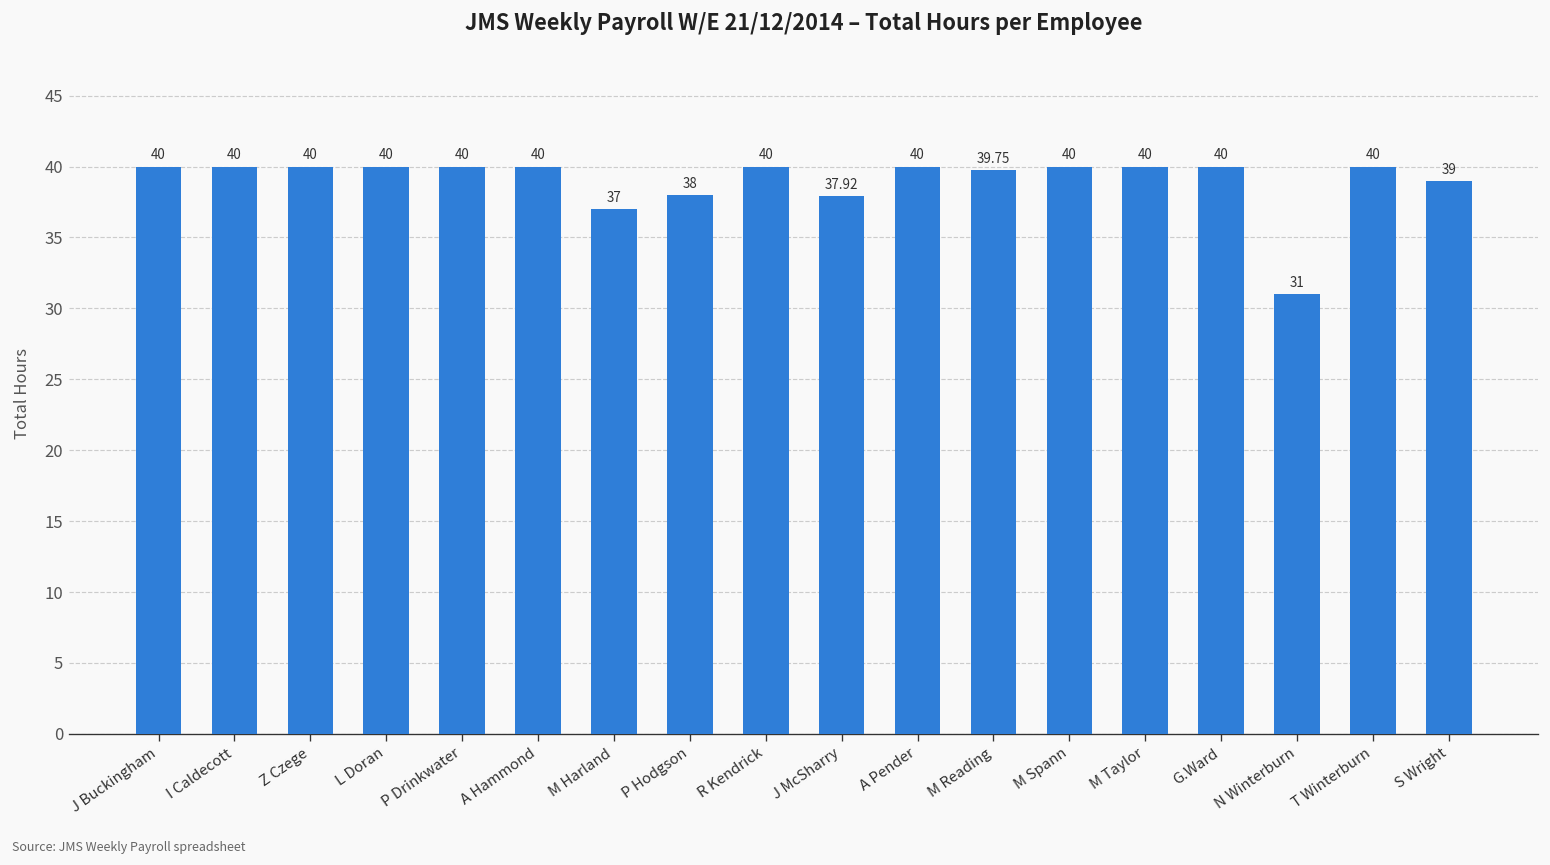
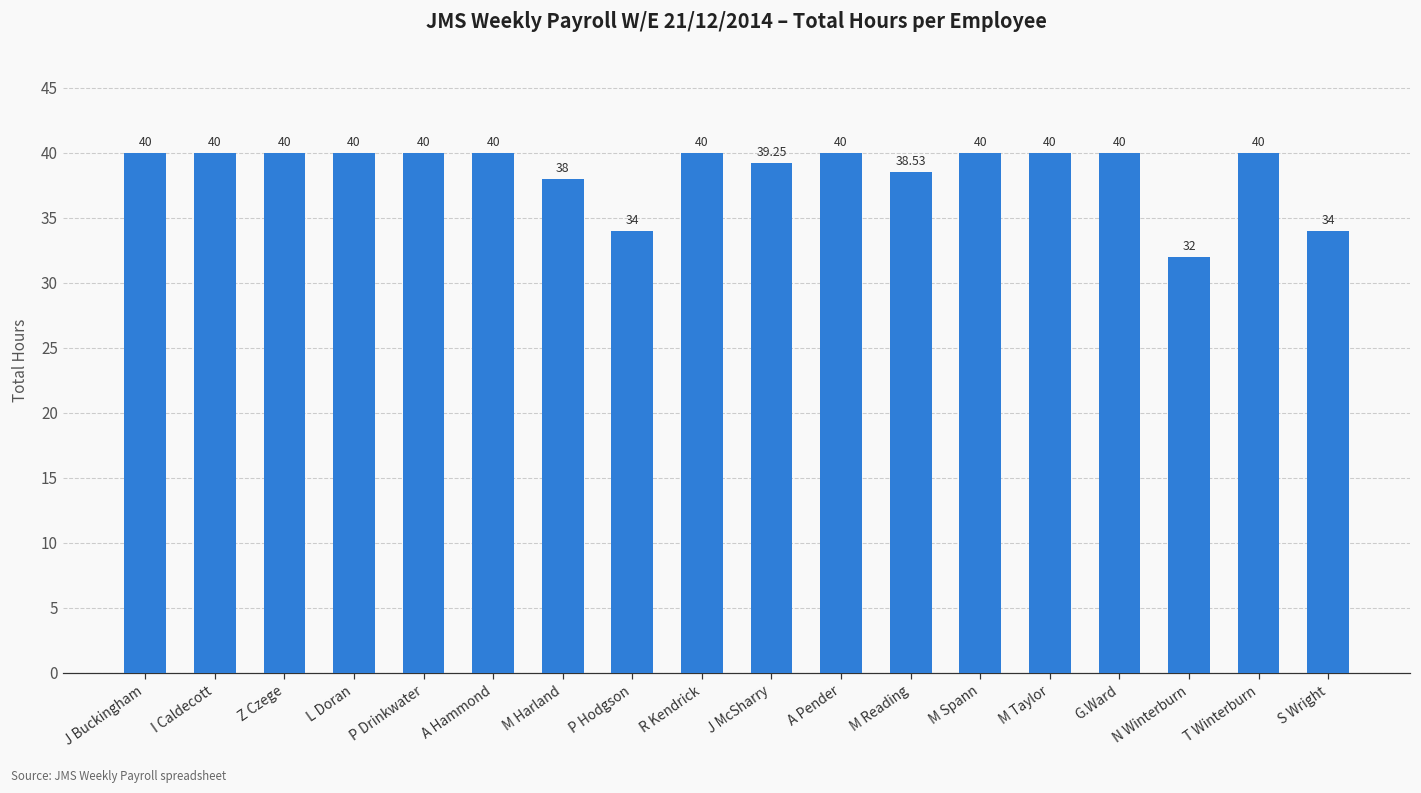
M Harland: 37 -> 38
P Hodgson: 38 -> 34
J McSharry: 37.92 -> 39.25
M Reading: 39.75 -> 38.53
N Winterburn: 31 -> 32
S Wright: 39 -> 34
